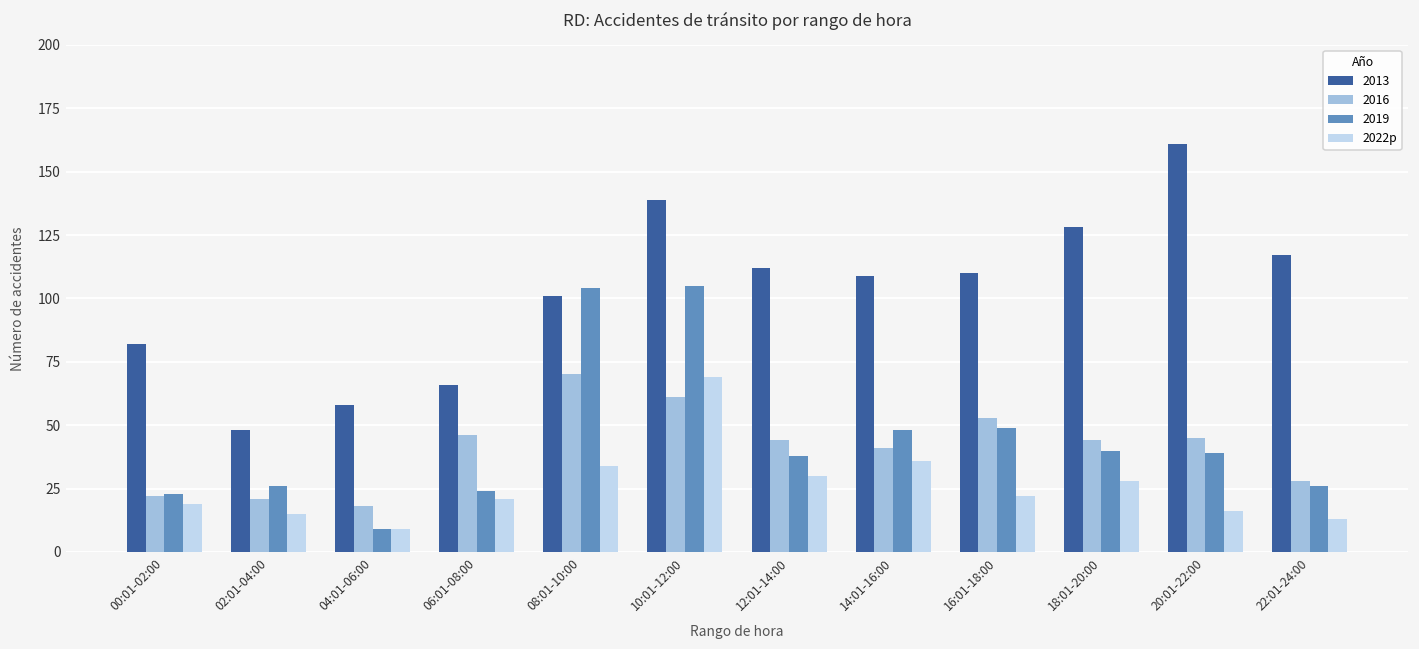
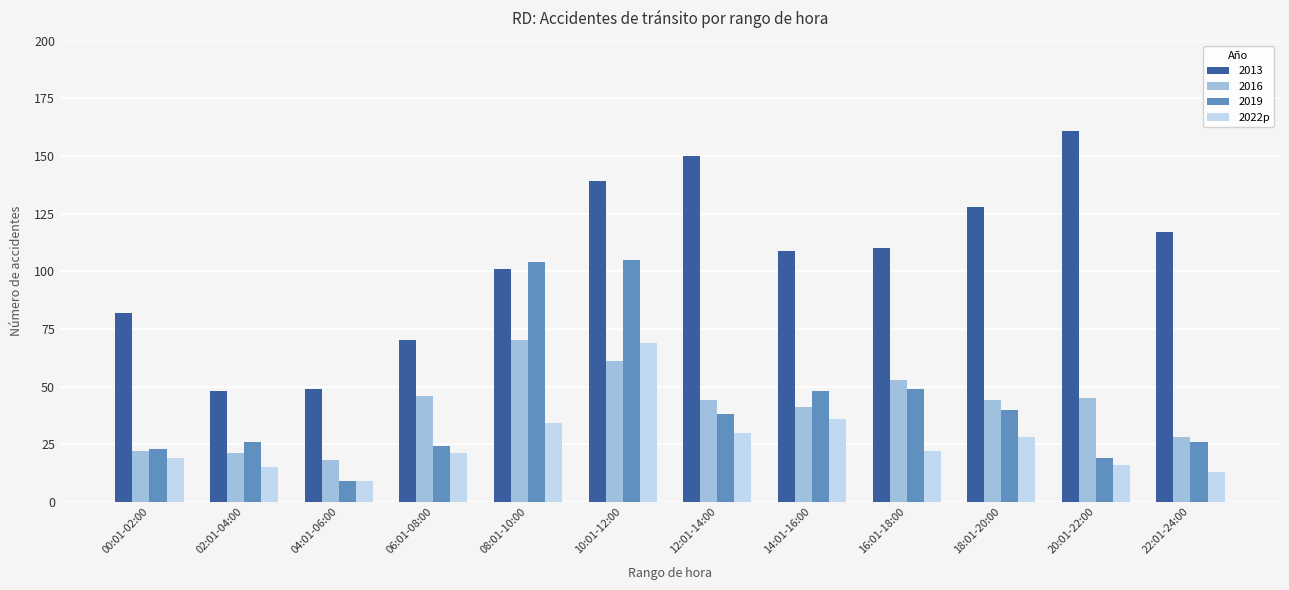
2013, 04:01-06:00: 58 -> 49
2013, 06:01-08:00: 66 -> 70
2013, 12:01-14:00: 112 -> 150
2019, 20:01-22:00: 39 -> 19
